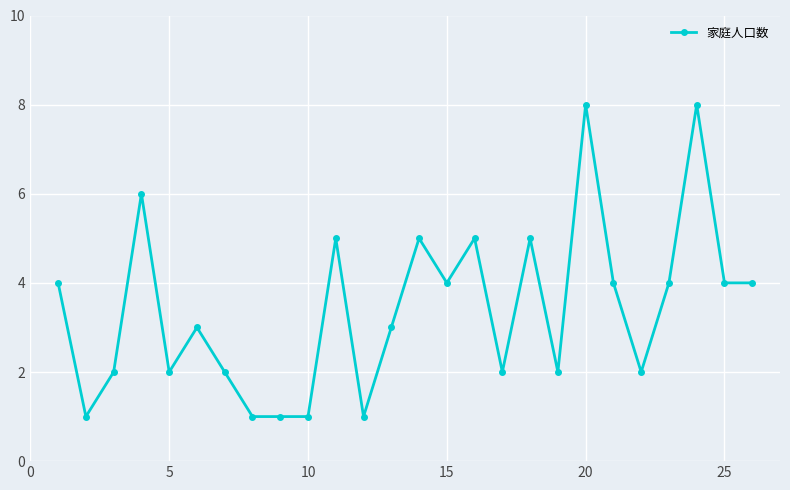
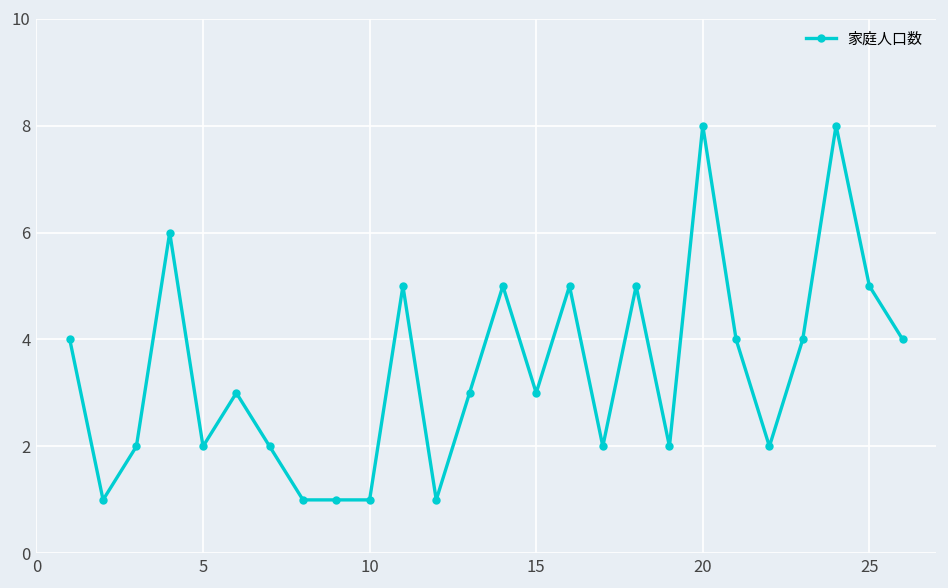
15: 4 -> 3
25: 4 -> 5
